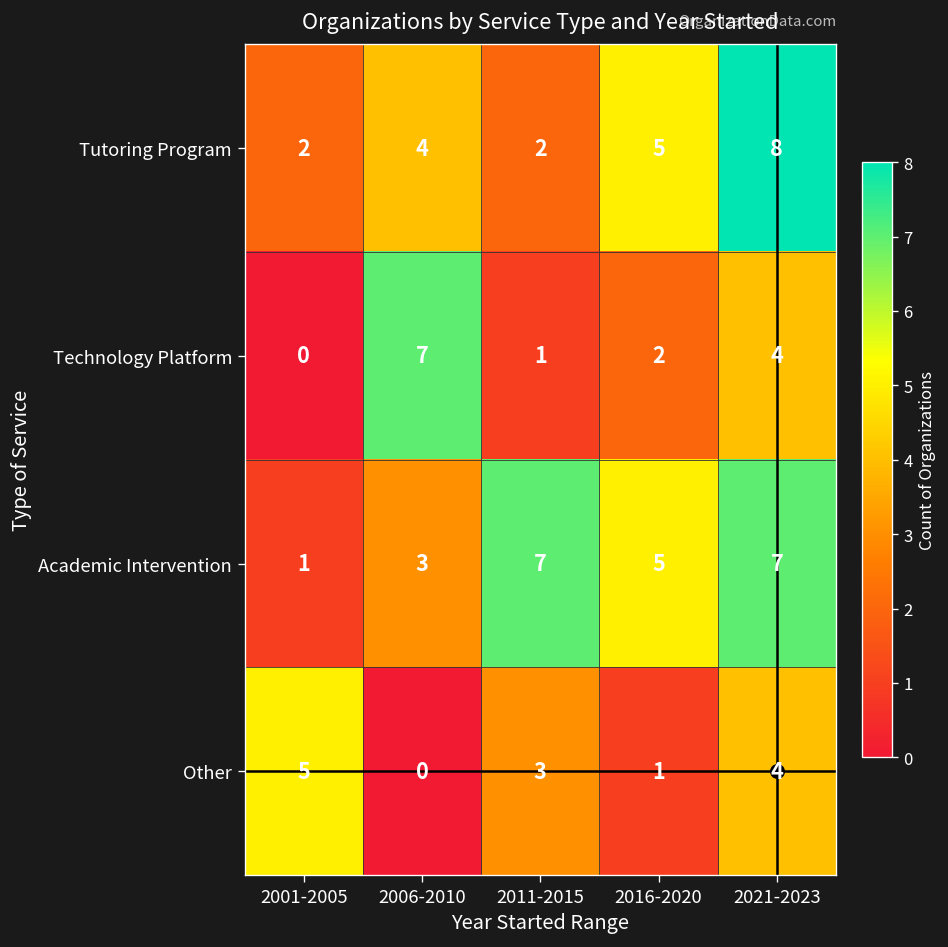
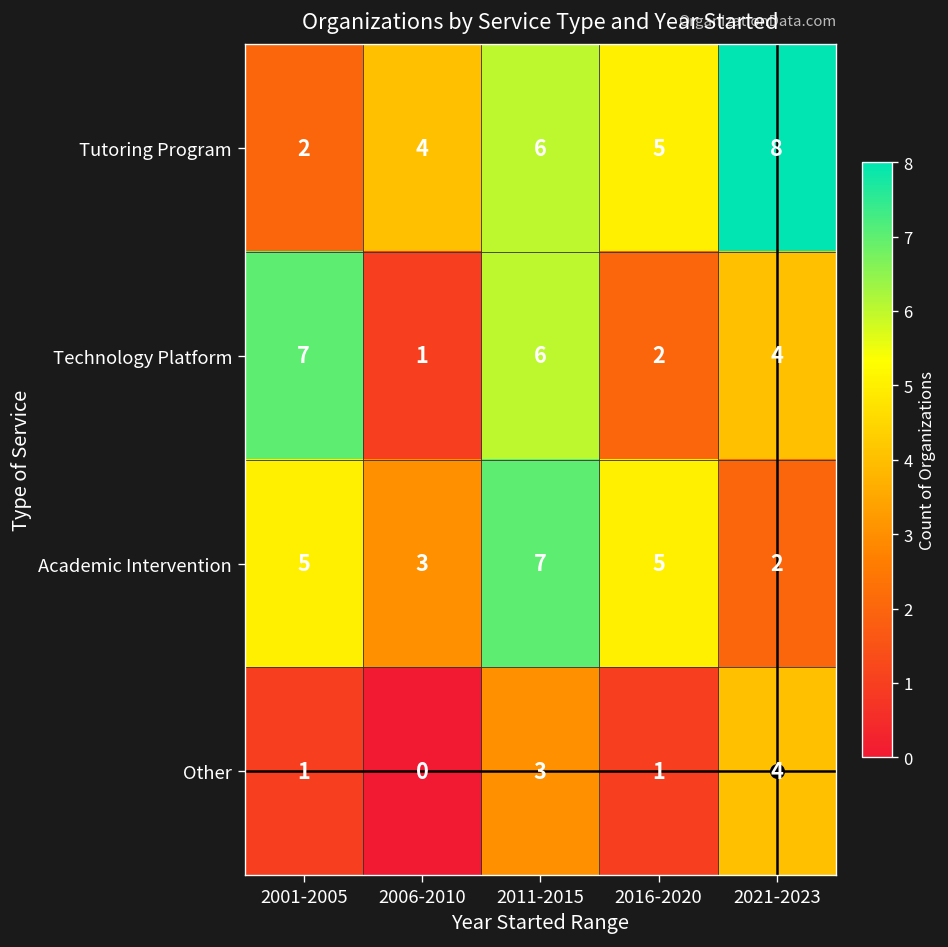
Tutoring Program, 2011-2015: 2 -> 6
Technology Platform, 2001-2005: 0 -> 7
Technology Platform, 2006-2010: 7 -> 1
Technology Platform, 2011-2015: 1 -> 6
Academic Intervention, 2001-2005: 1 -> 5
Academic Intervention, 2021-2023: 7 -> 2
Other, 2001-2005: 5 -> 1
